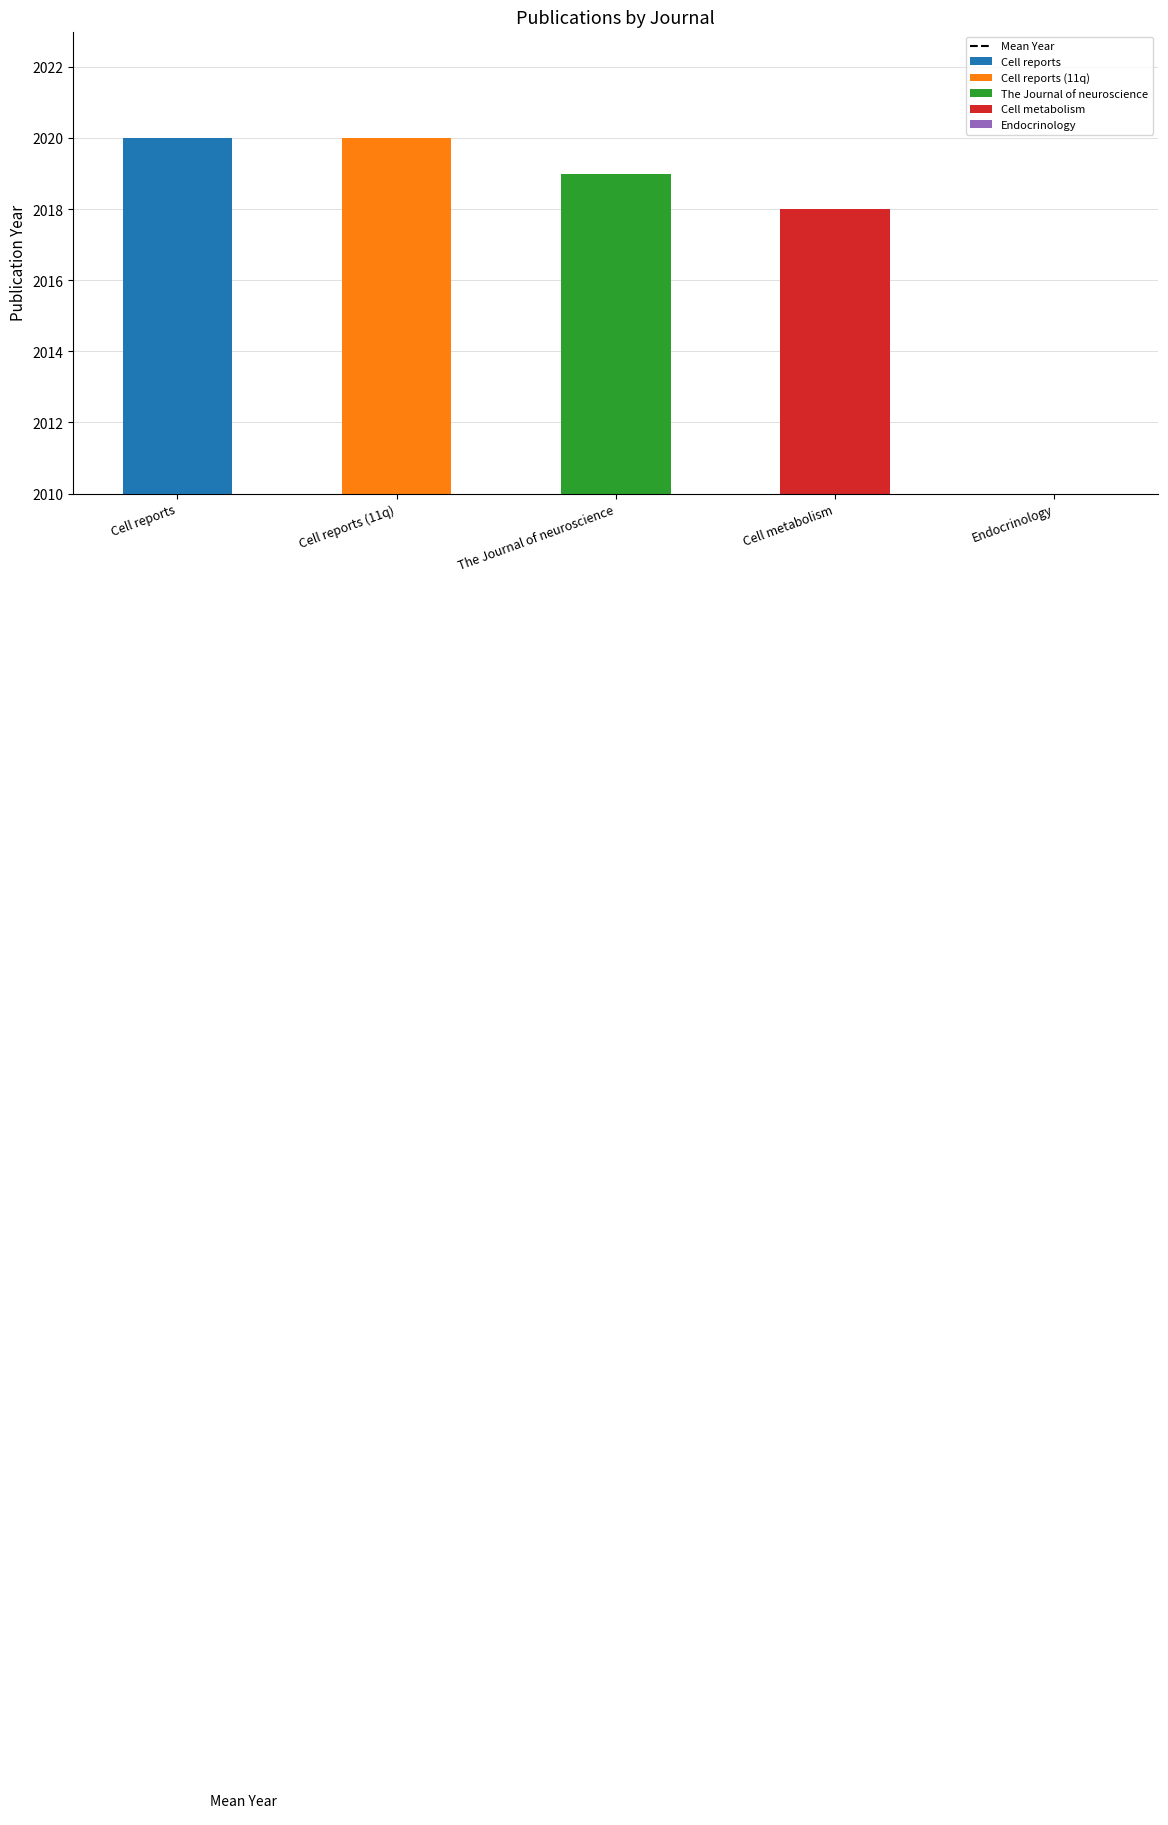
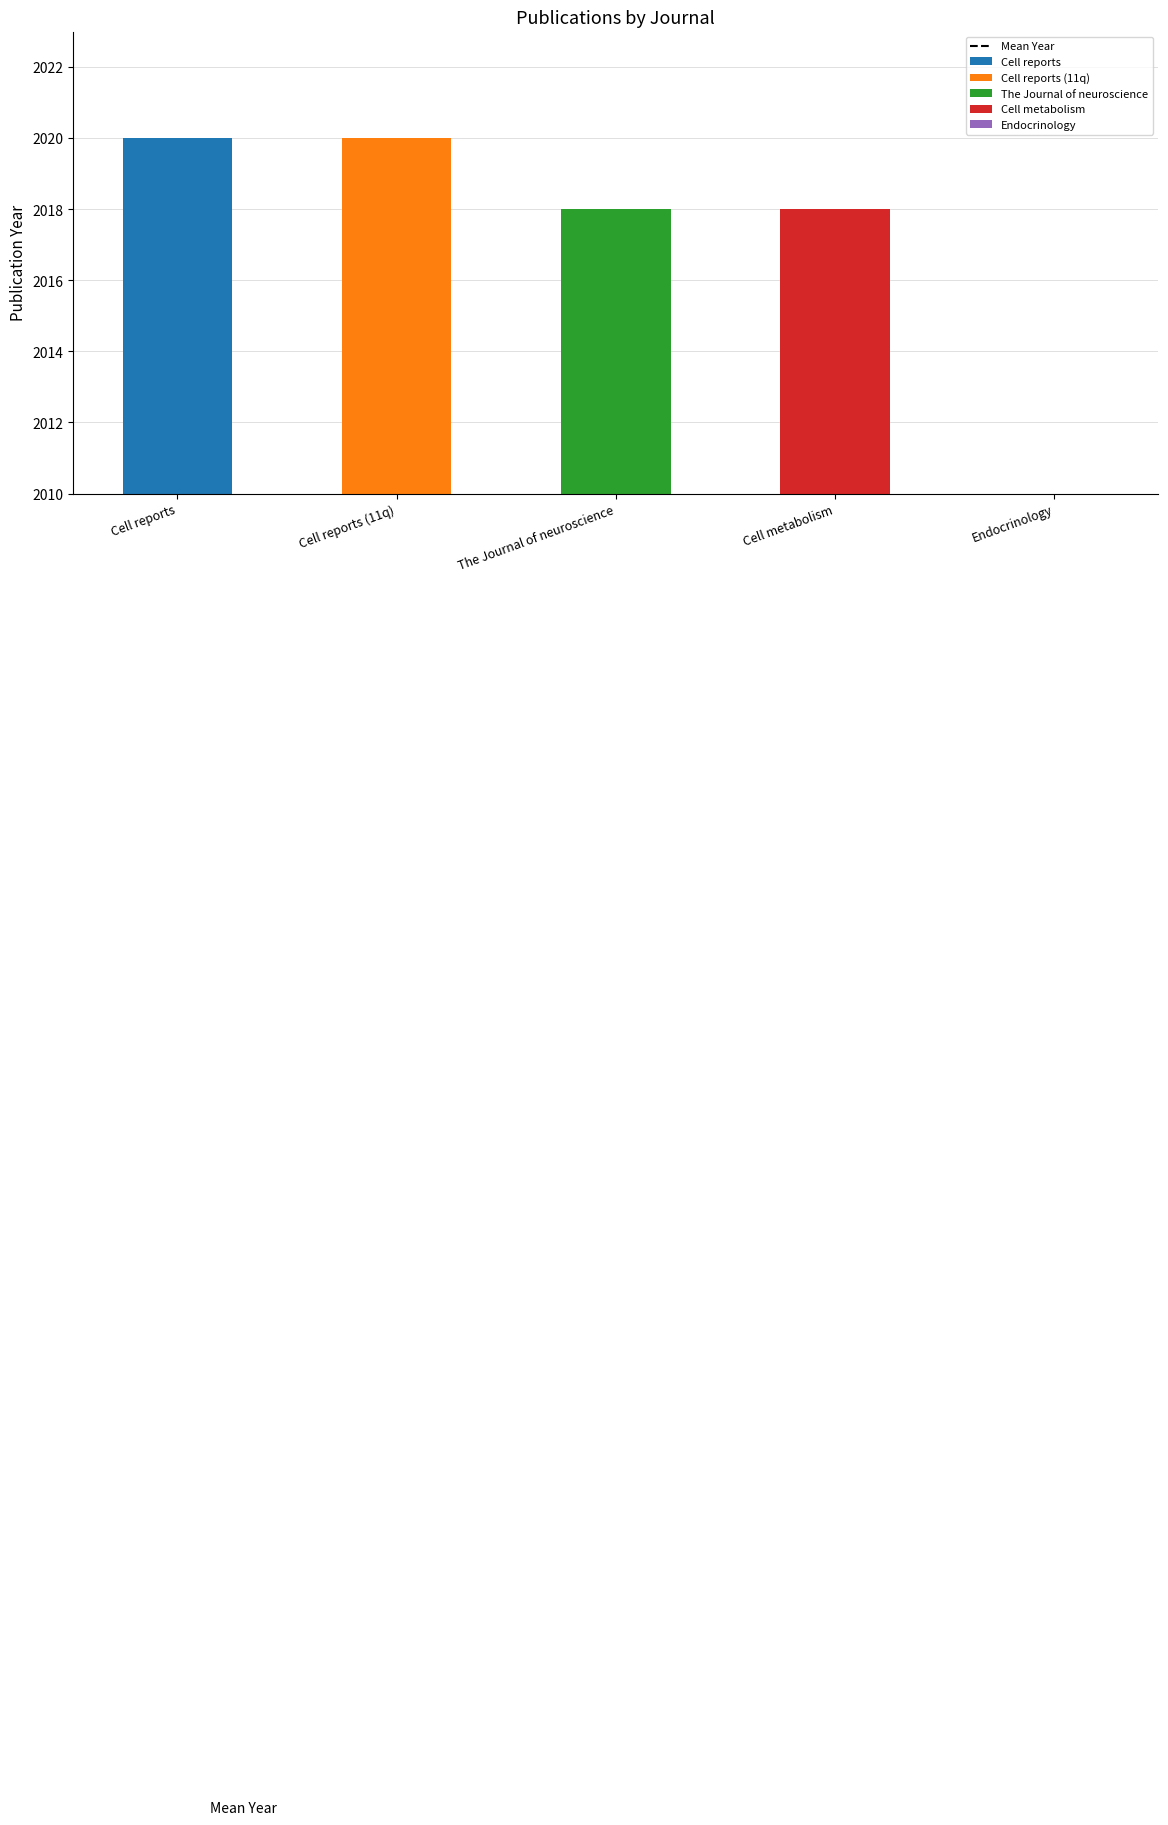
The Journal of neuroscience: 2019 -> 2018
